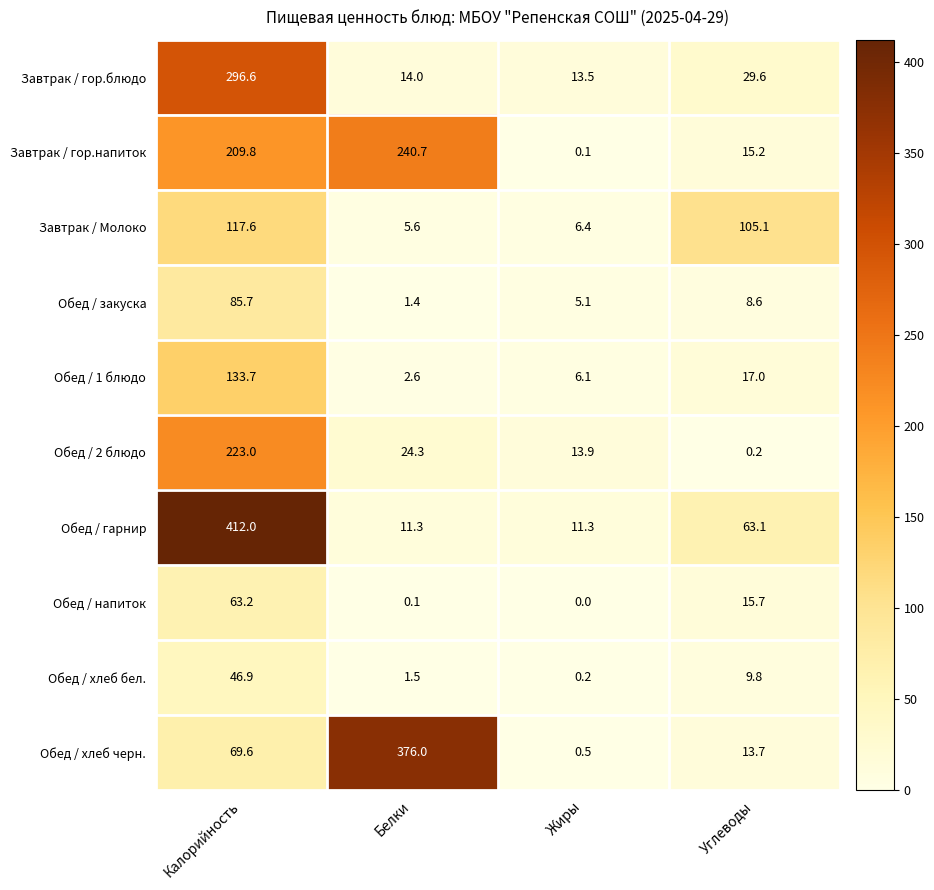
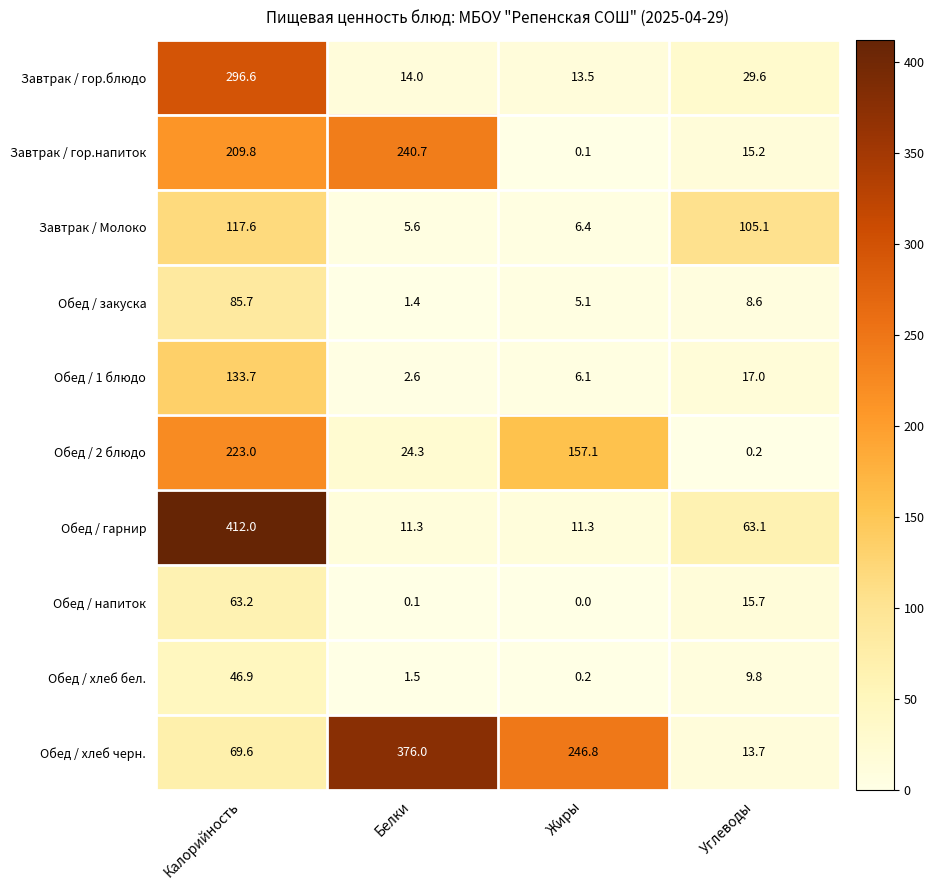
Обед / 2 блюдо, Жиры: 13.9 -> 157.1
Обед / хлеб черн., Жиры: 0.5 -> 246.8
